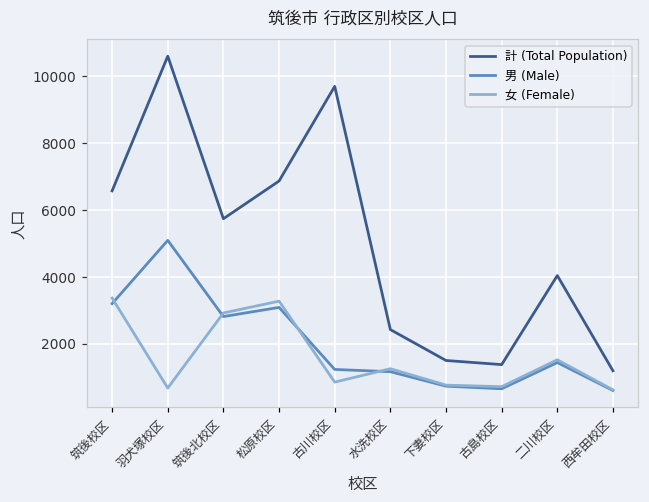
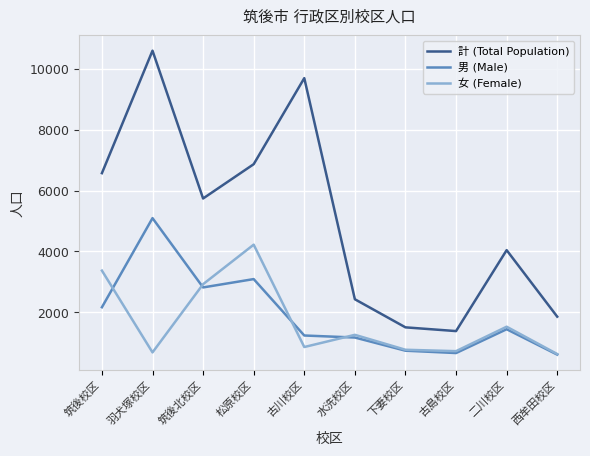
男 (Male), 筑後校区: 3200 -> 2200
女 (Female), 松原校区: 3300 -> 4200
計 (Total Population), 西牟田校区: 1200 -> 1900
